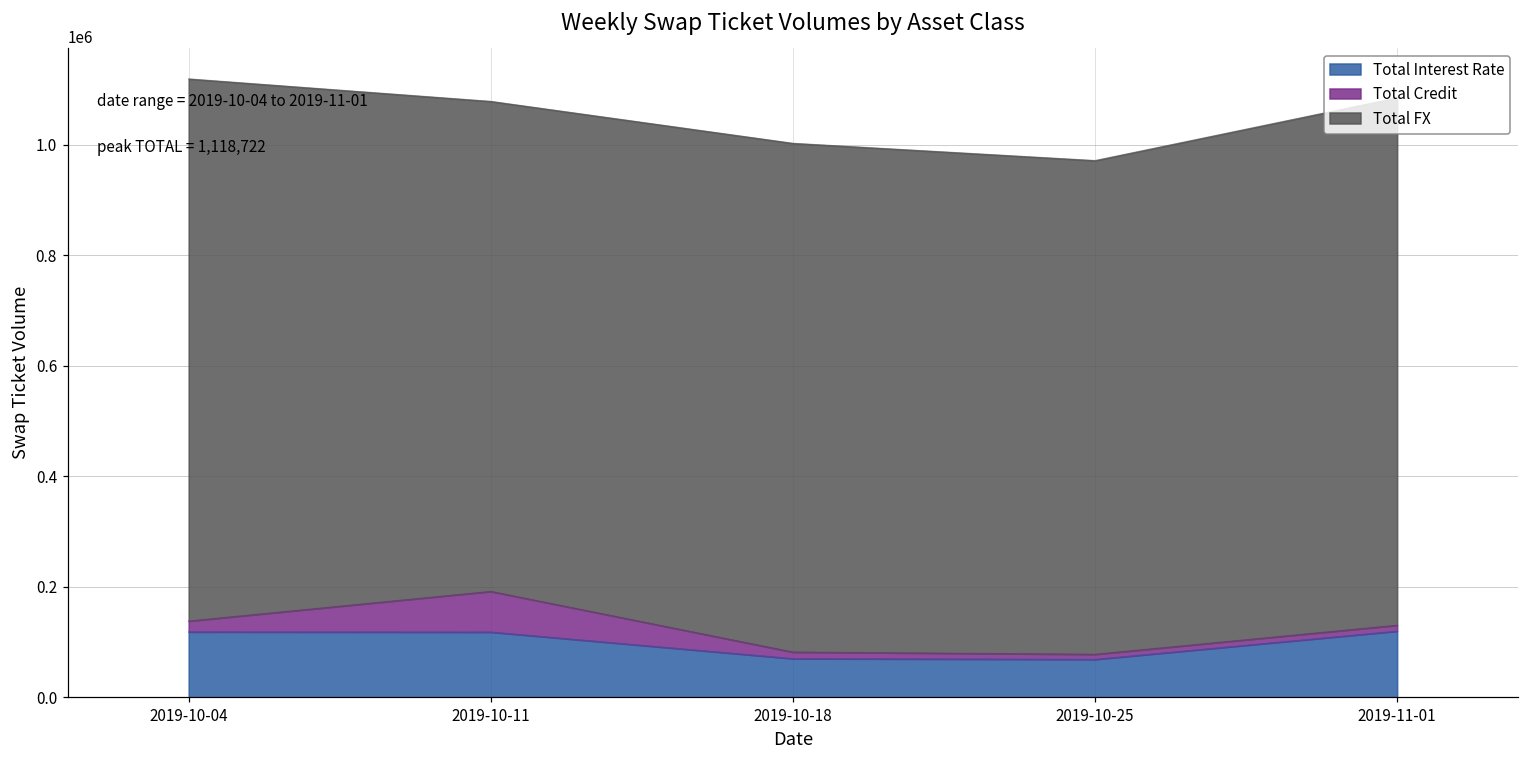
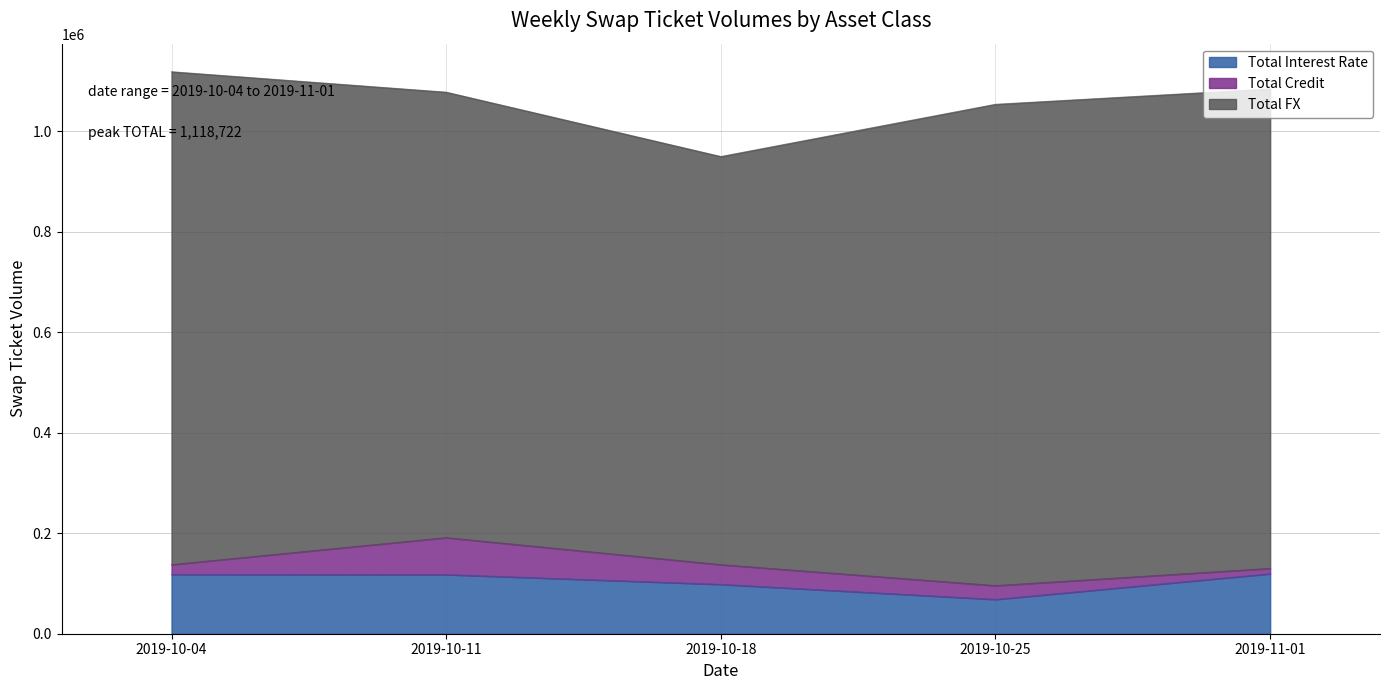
Total Interest Rate, 2019-10-18: 70000 -> 100000
Total Credit, 2019-10-18: 10000 -> 40000
Total FX, 2019-10-18: 920000 -> 810000
Total Credit, 2019-10-25: 10000 -> 30000
Total FX, 2019-10-25: 890000 -> 960000
